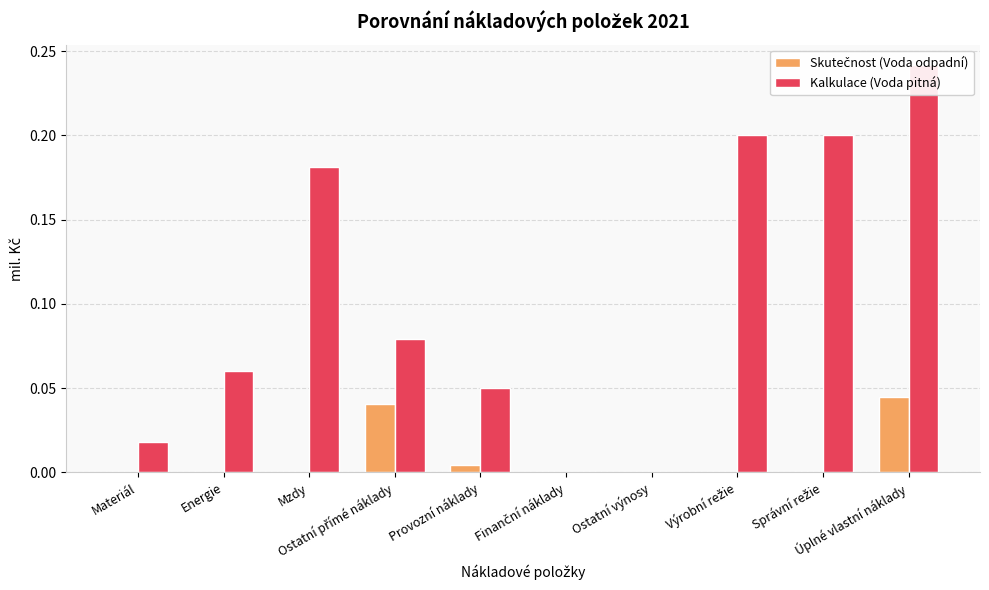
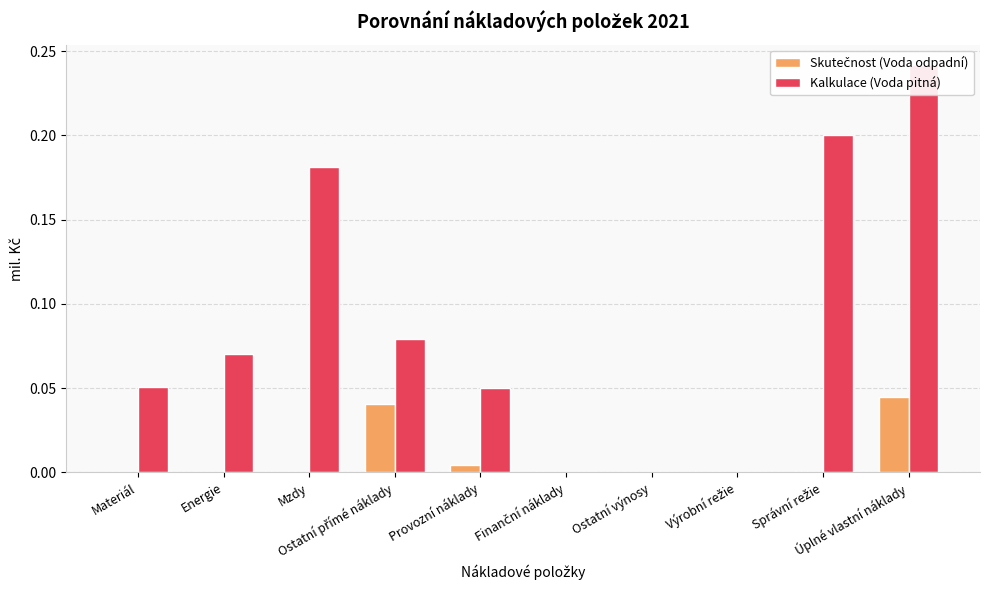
Kalkulace (Voda pitná), Materiál: 0.018 -> 0.051
Kalkulace (Voda pitná), Energie: 0.06 -> 0.07
Kalkulace (Voda pitná), Výrobní režie: 0.2 -> 0.0
